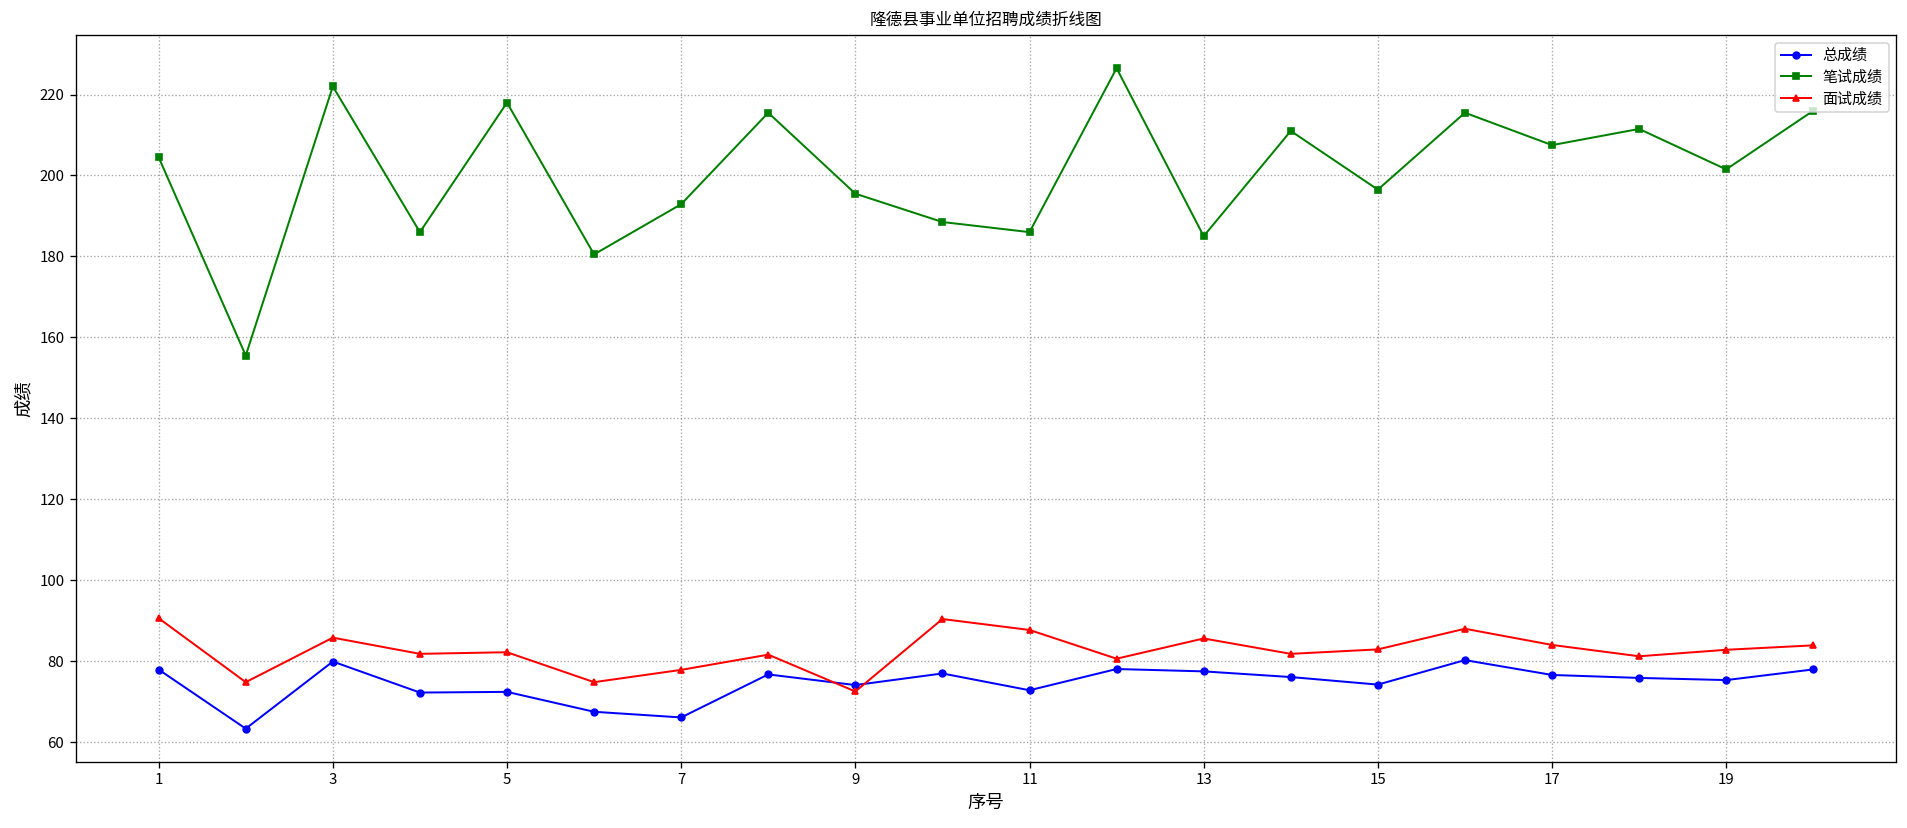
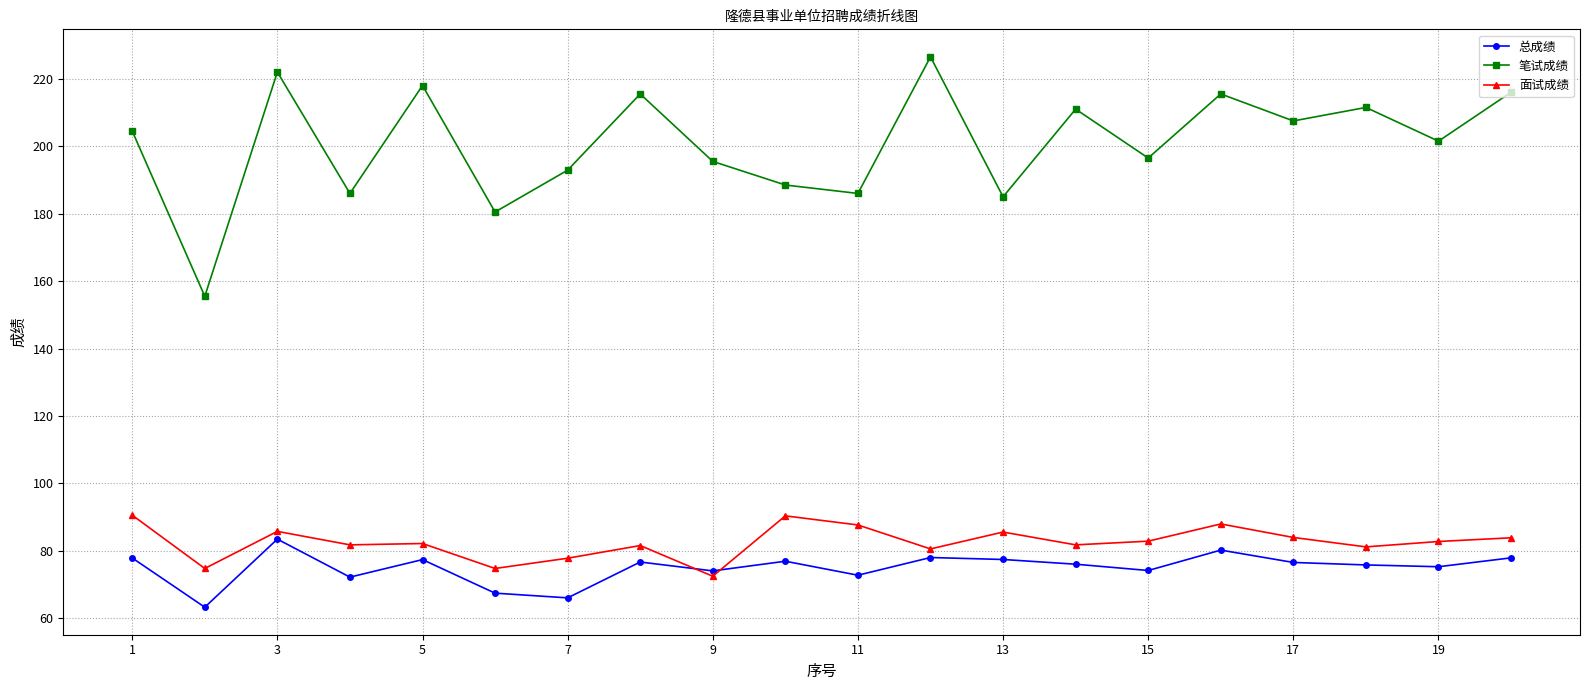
总成绩, 3: 80 -> 84
总成绩, 5: 72 -> 77
